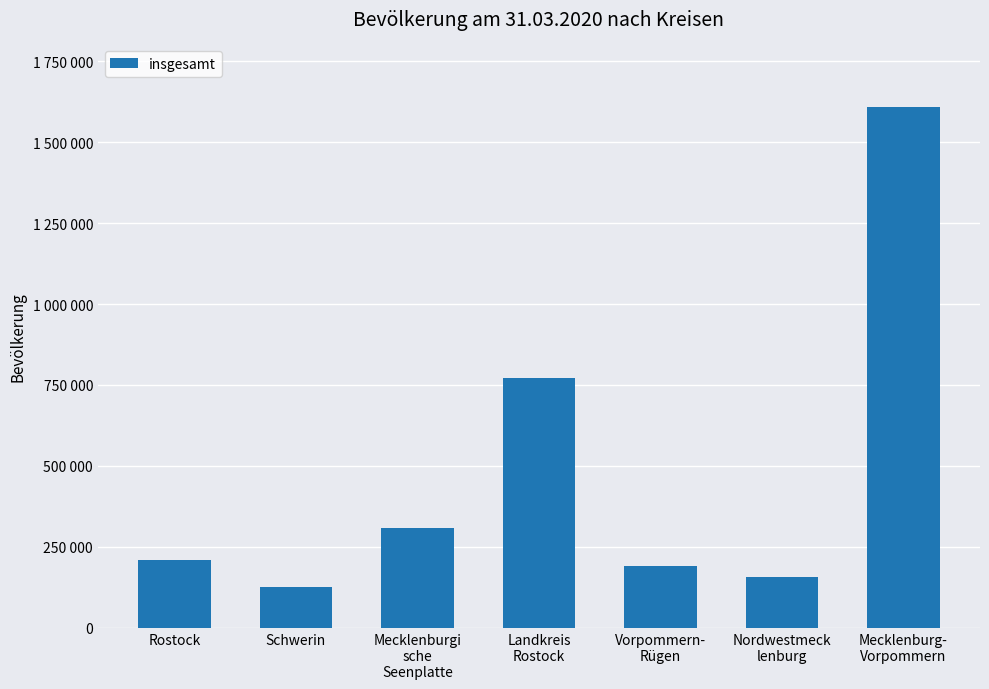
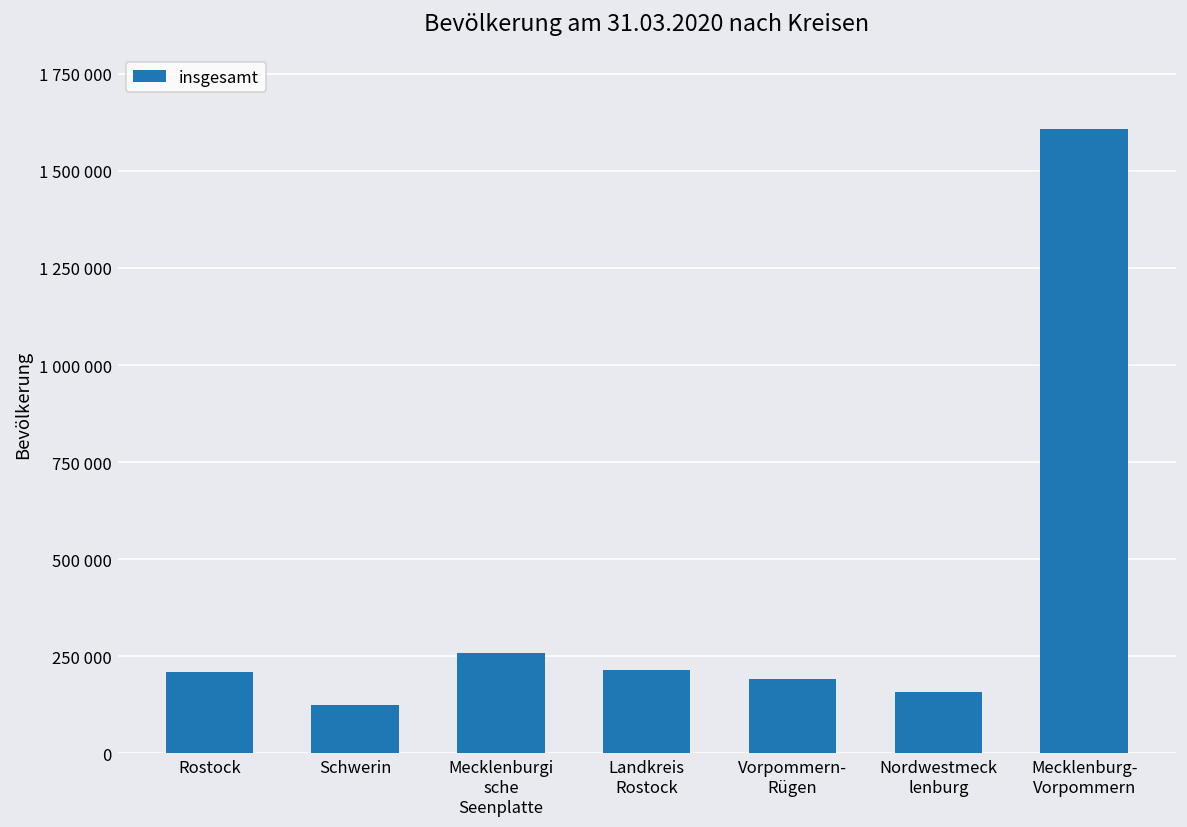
Mecklenburgi sche Seenplatte: 310000 -> 260000
Landkreis Rostock: 770000 -> 220000
